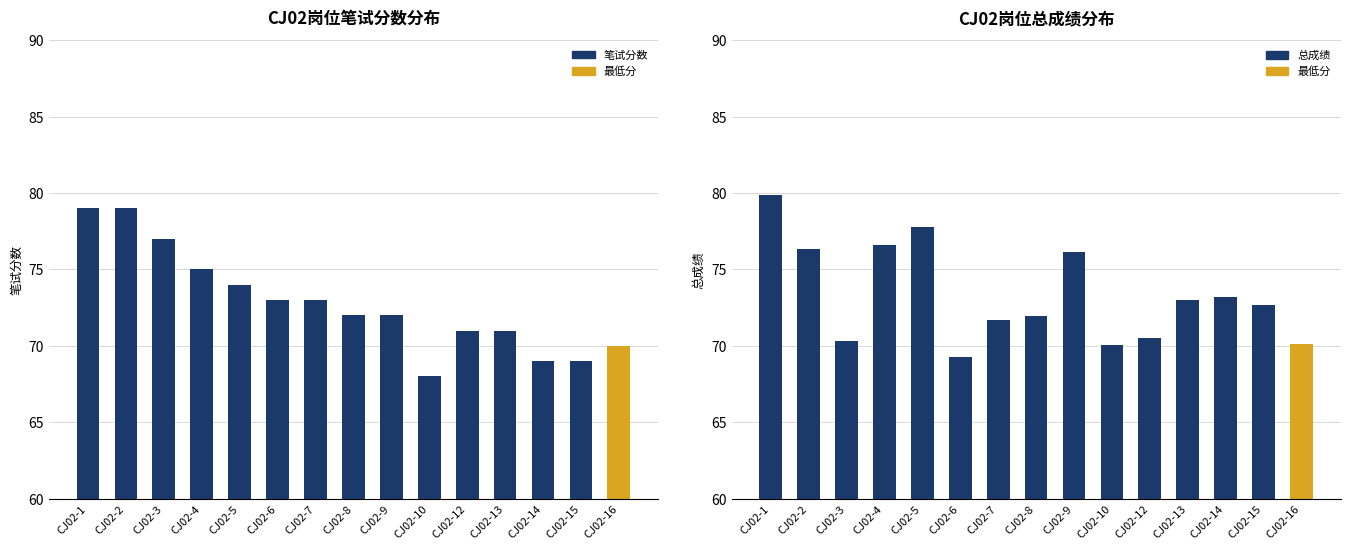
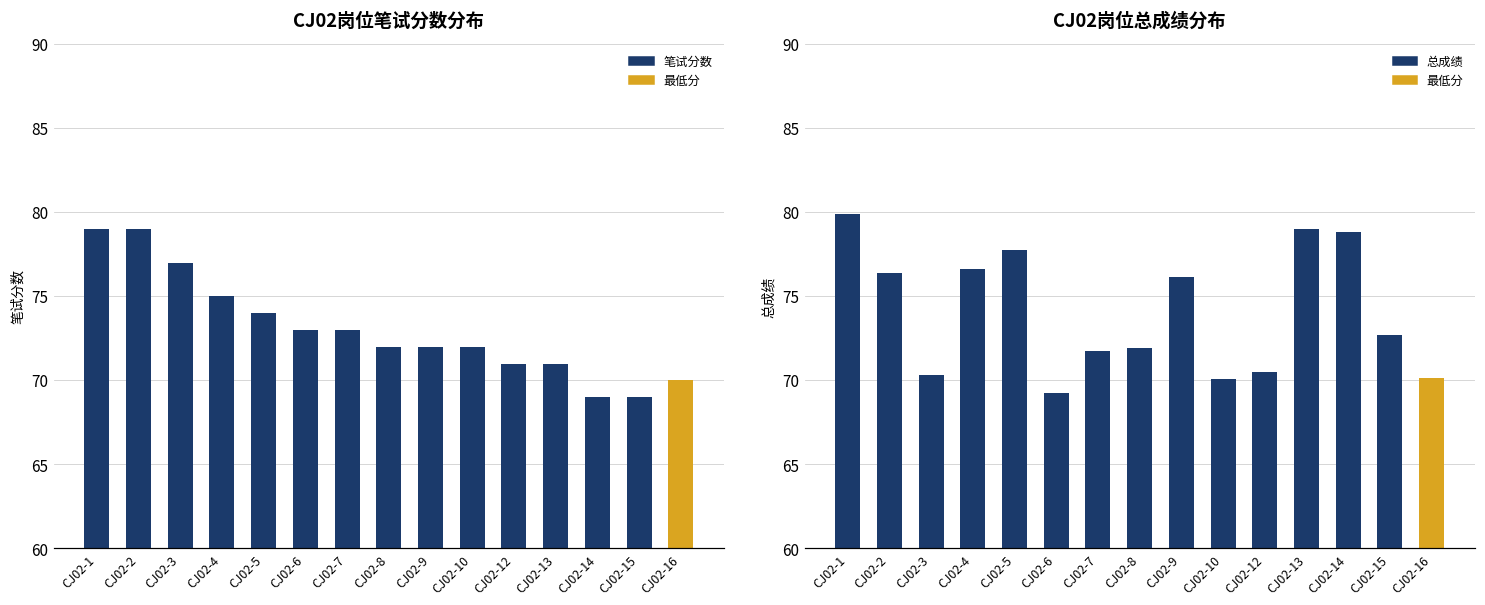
CJ02岗位笔试分数分布, CJ02-10: 68 -> 72
CJ02岗位总成绩分布, CJ02-13: 73 -> 79
CJ02岗位总成绩分布, CJ02-14: 73.2 -> 78.8
